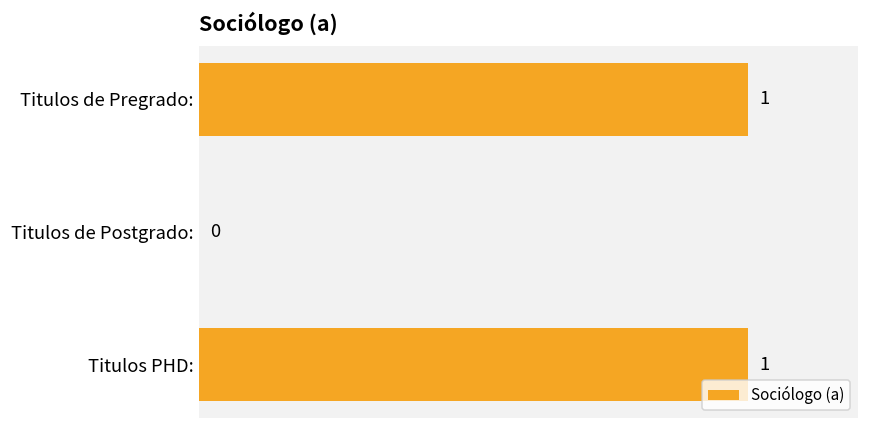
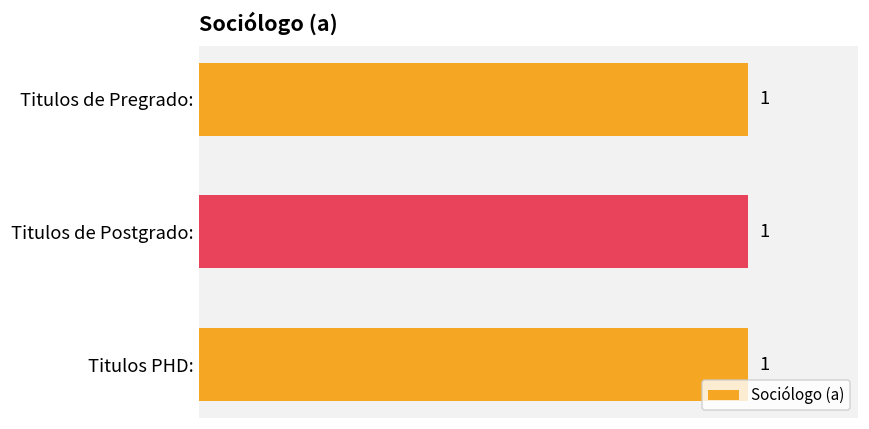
Titulos de Postgrado:: 0 -> 1
